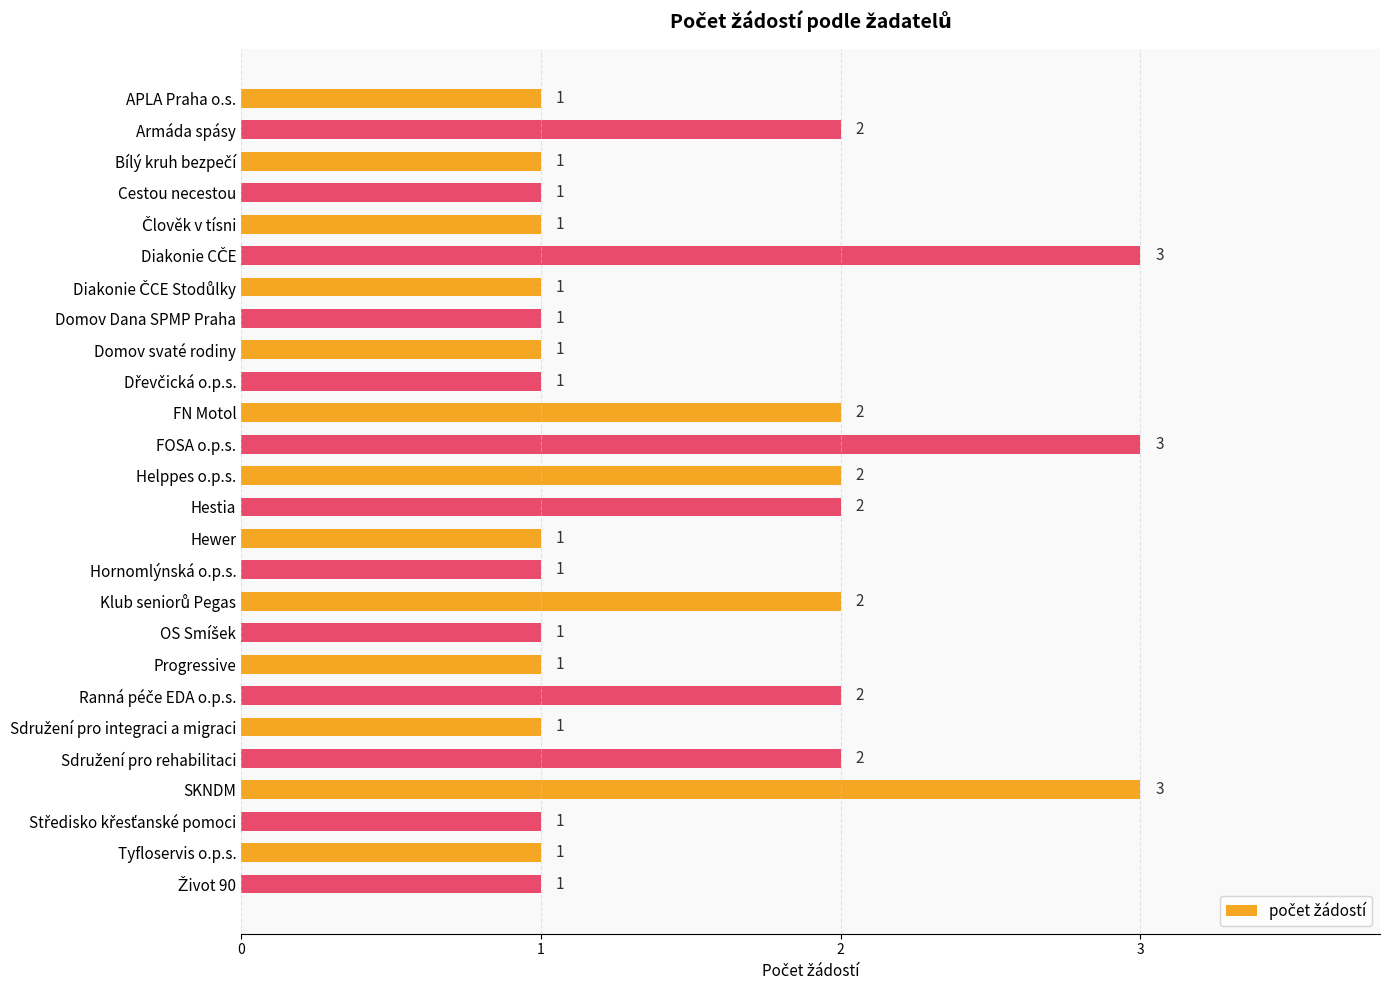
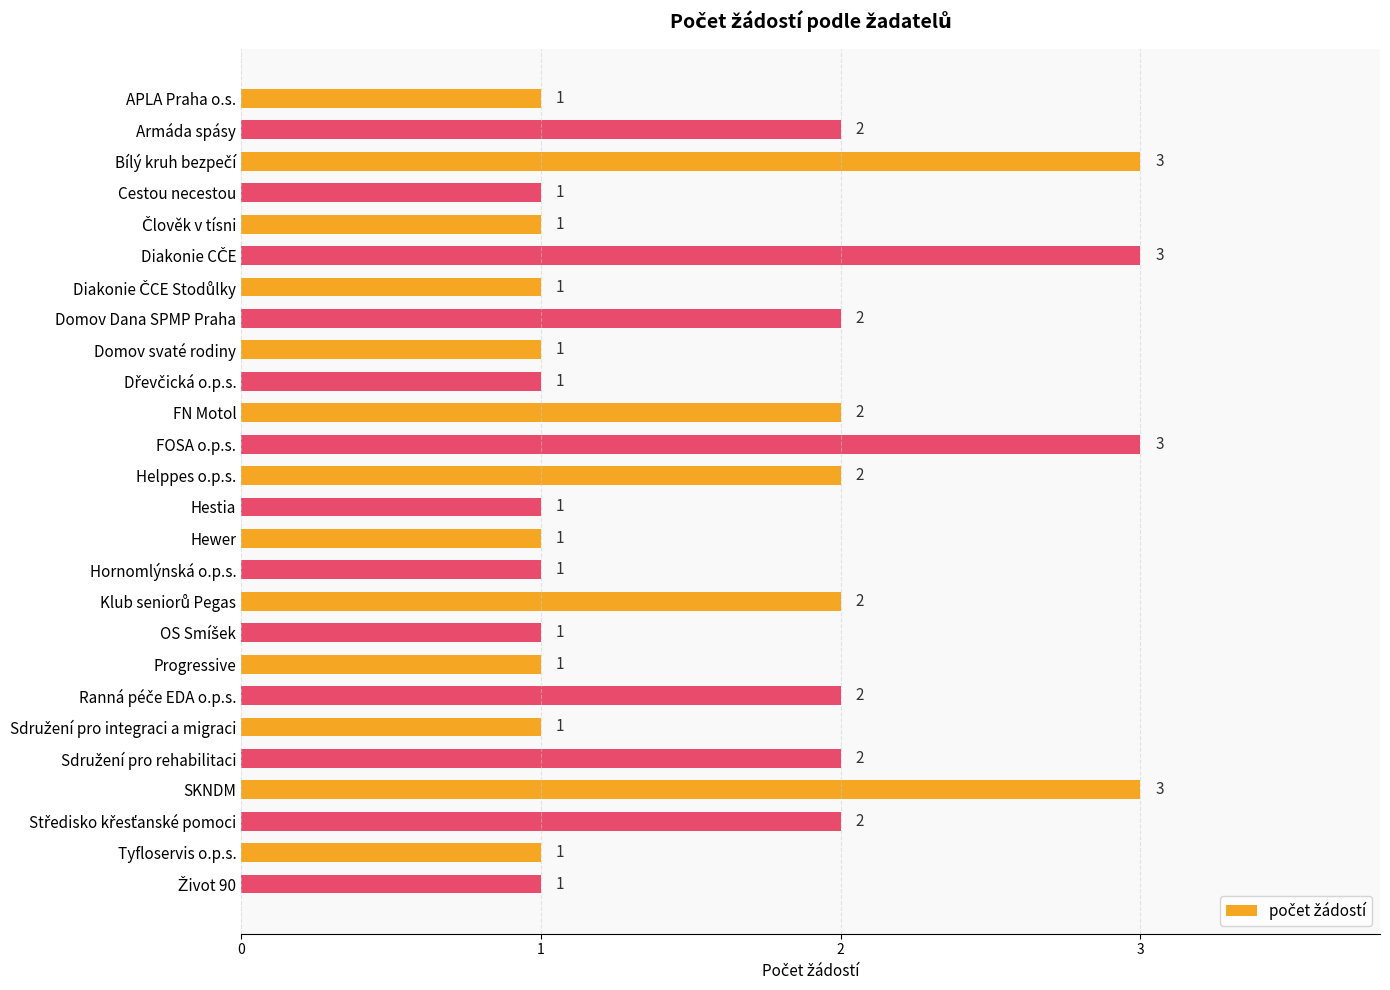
Bílý kruh bezpečí: 1 -> 3
Domov Dana SPMP Praha: 1 -> 2
Hestia: 2 -> 1
Středisko křesťanské pomoci: 1 -> 2
